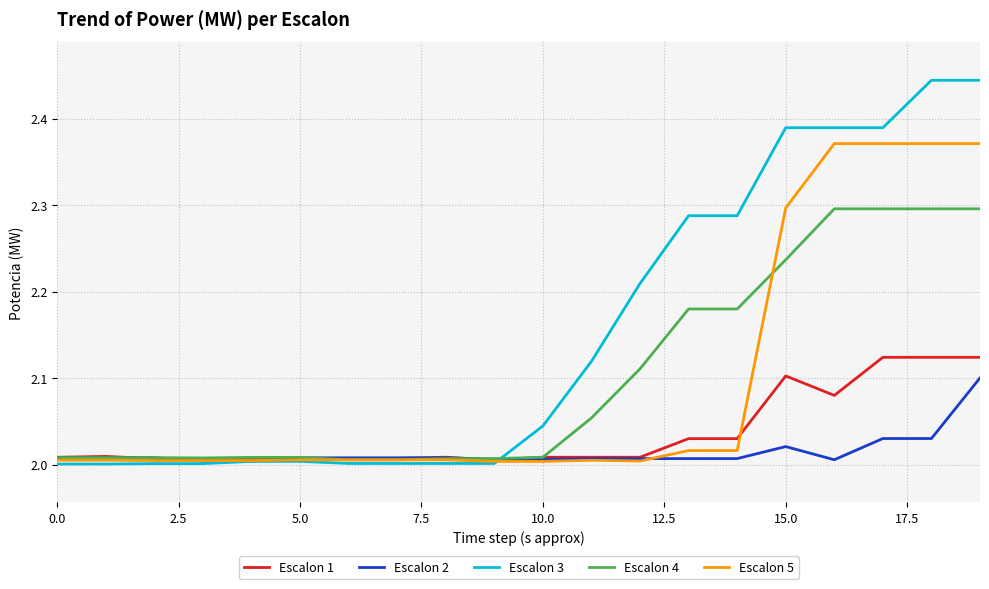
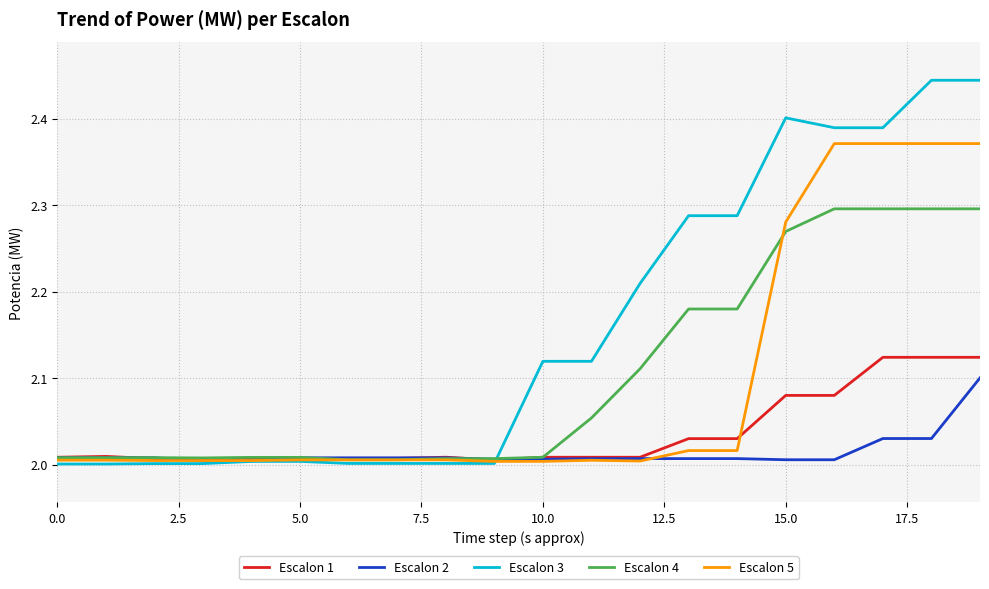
Escalon 3, 10.0: 2.04 -> 2.12
Escalon 1, 15.0: 2.10 -> 2.08
Escalon 2, 15.0: 2.02 -> 2.01
Escalon 3, 15.0: 2.39 -> 2.40
Escalon 4, 15.0: 2.24 -> 2.27
Escalon 5, 15.0: 2.30 -> 2.28
